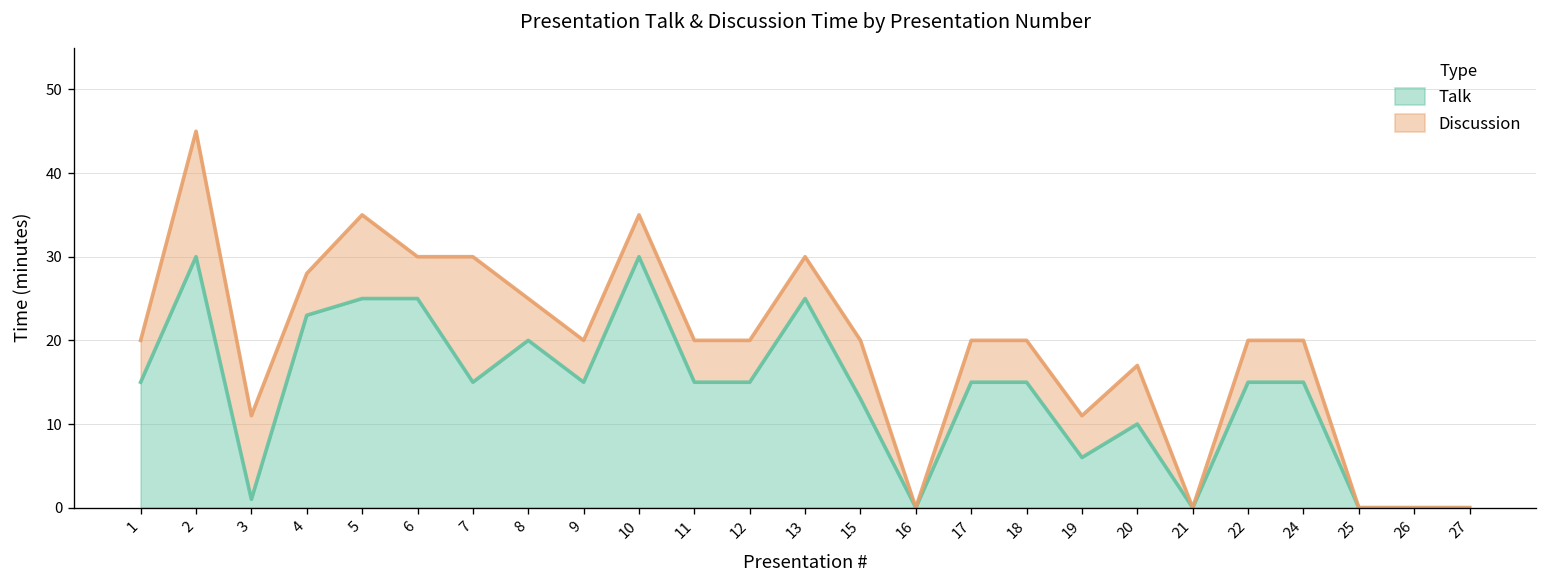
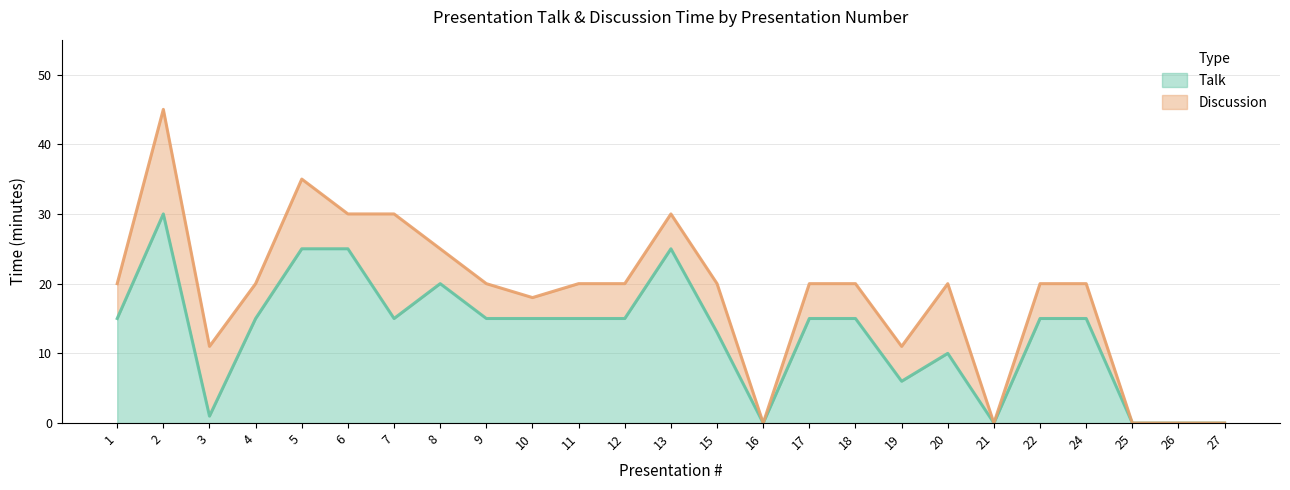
Talk, 4: 23 -> 15
Talk, 10: 30 -> 15
Discussion, 10: 5 -> 3
Discussion, 20: 7 -> 10
